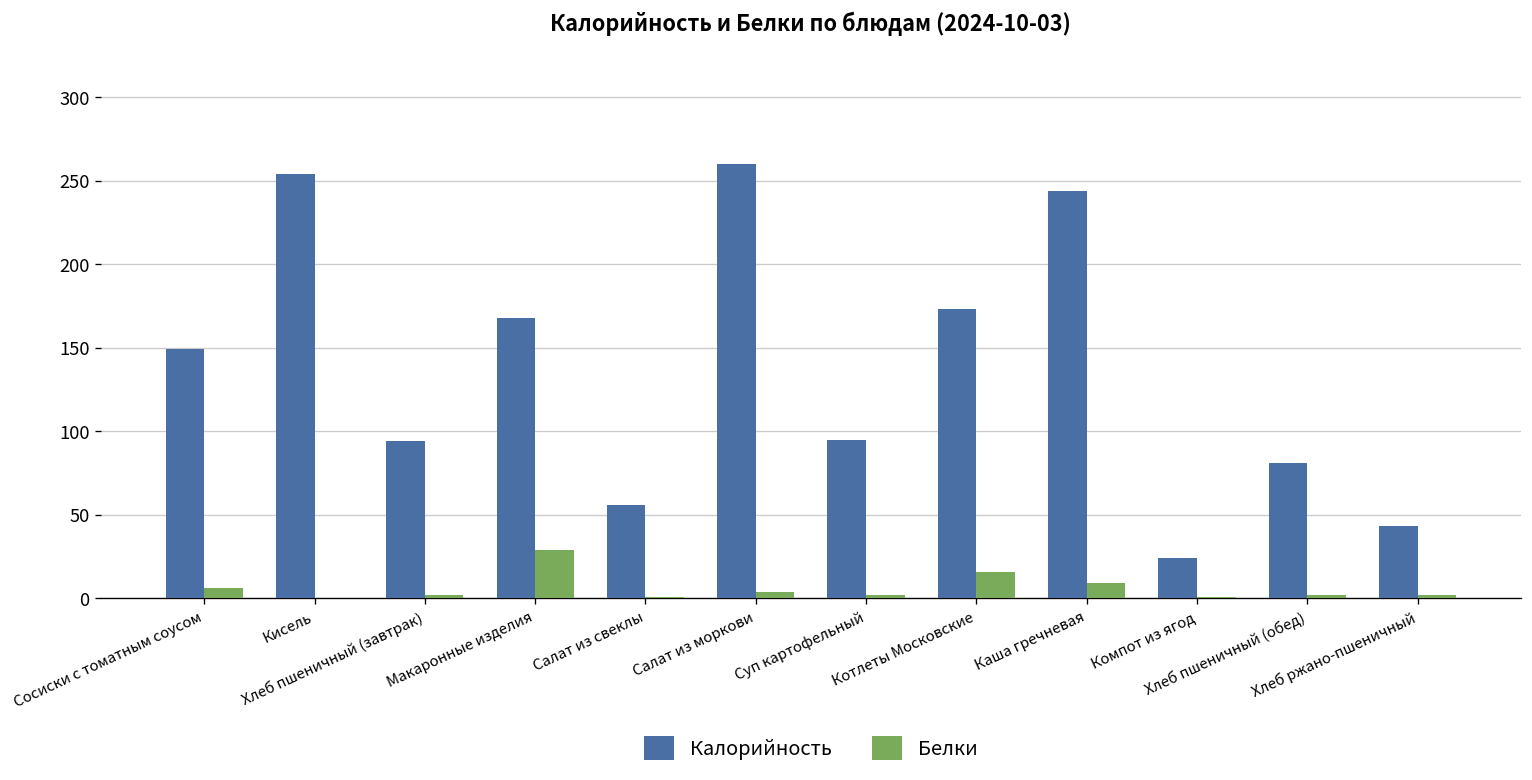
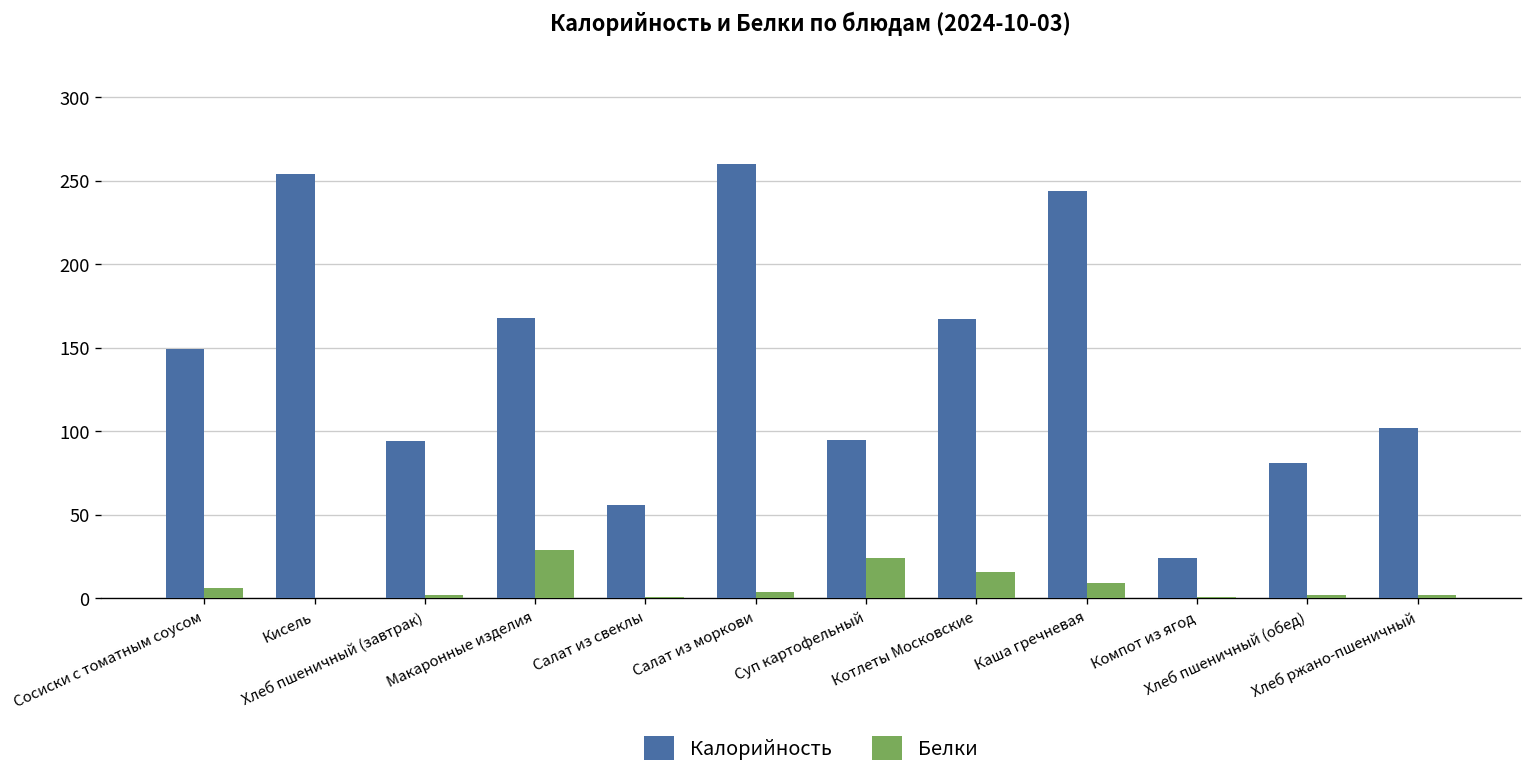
Белки, Суп картофельный: 2 -> 24
Калорийность, Котлеты Московские: 173 -> 167
Калорийность, Хлеб ржано-пшеничный: 43 -> 102
